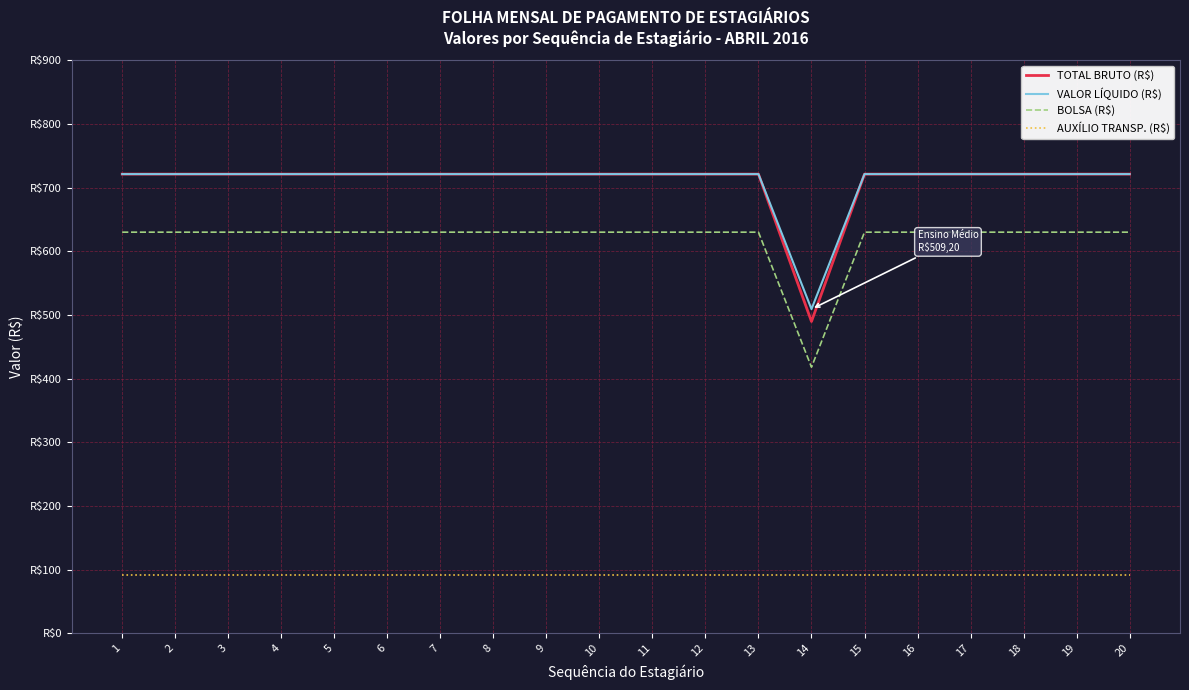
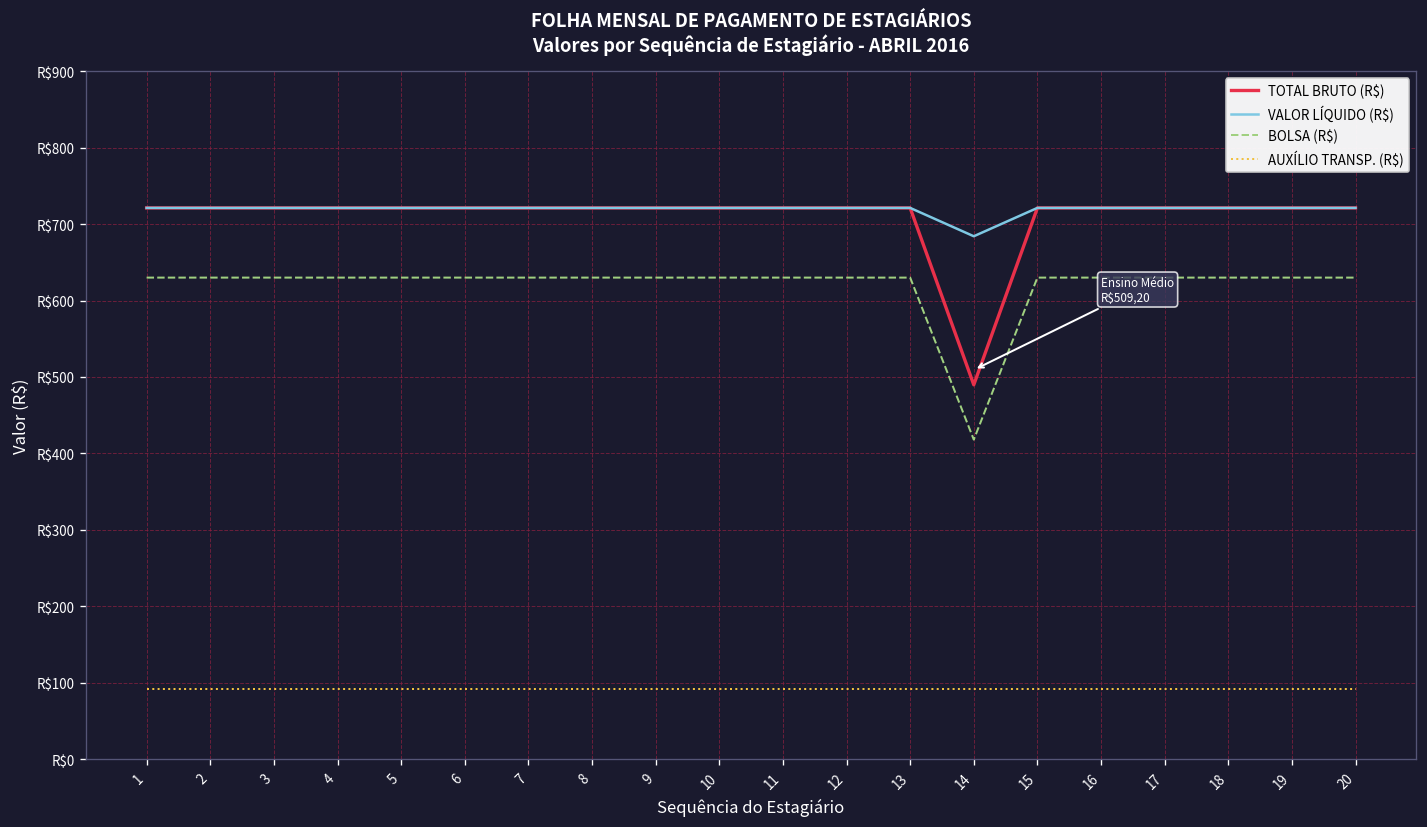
VALOR LÍQUIDO (R$), 14: R$510 -> R$680
